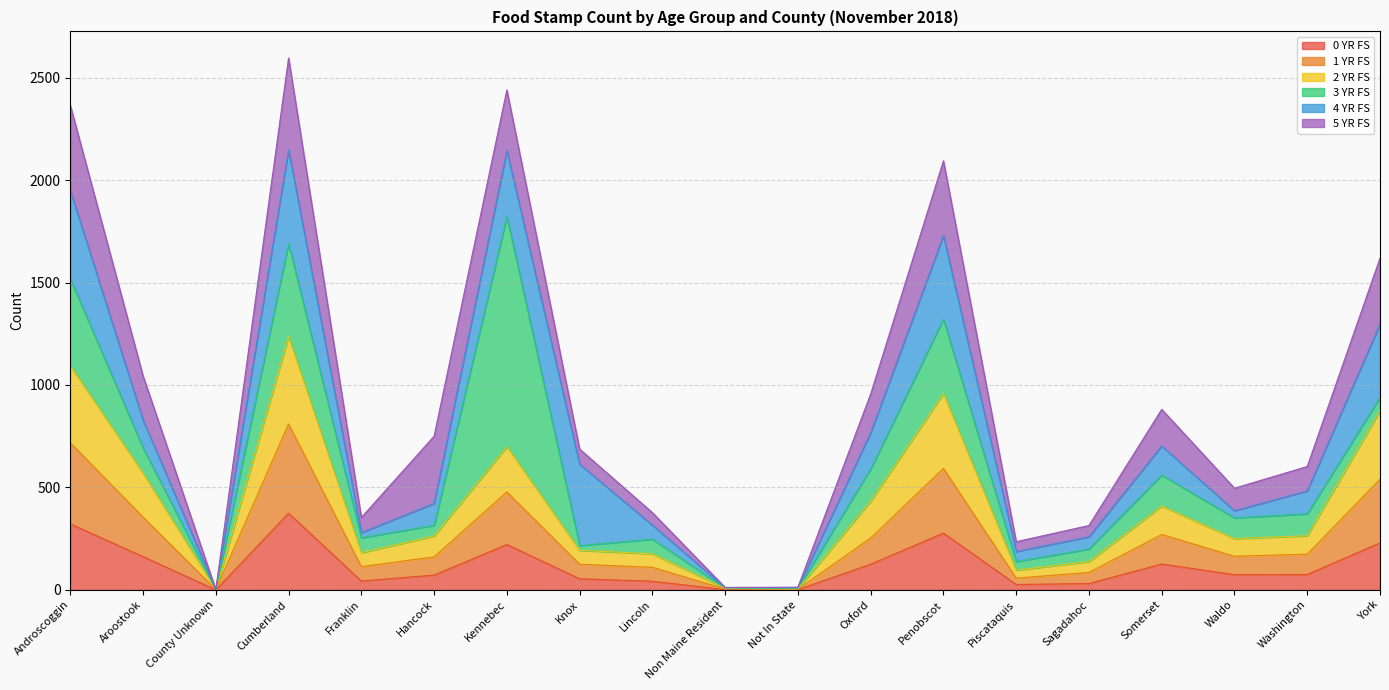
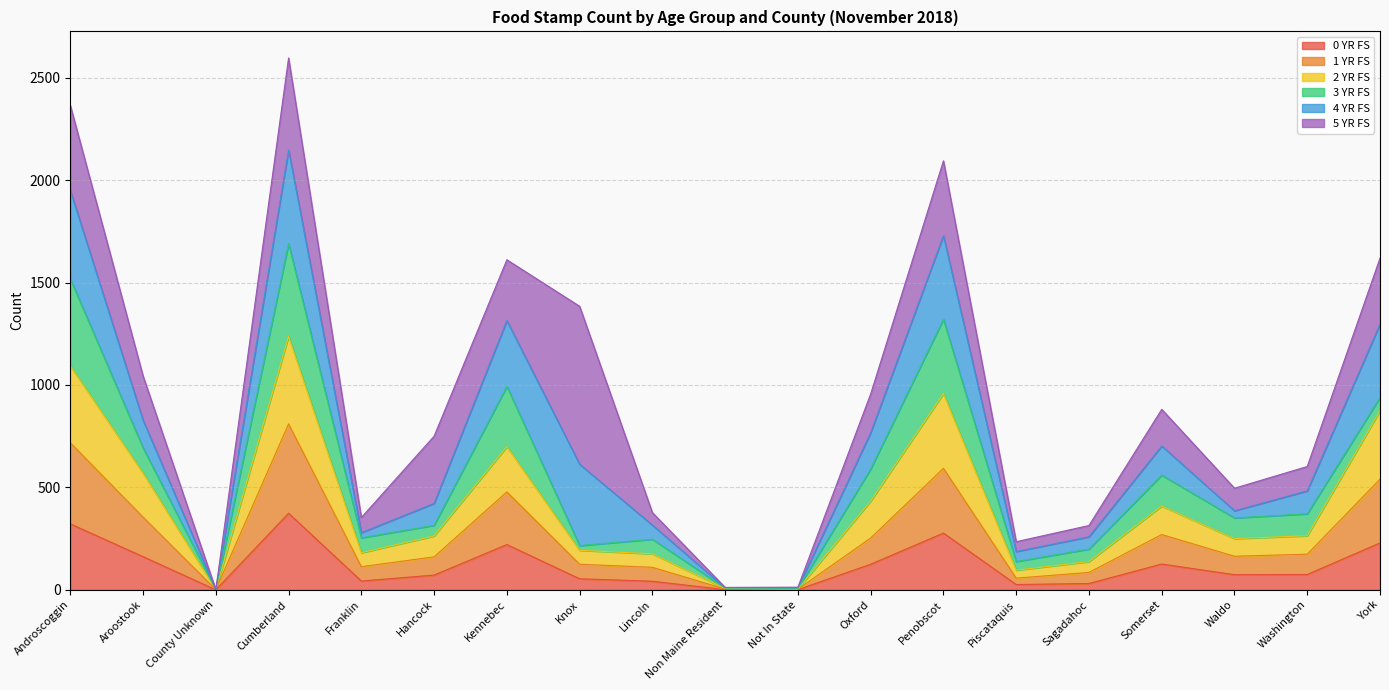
3 YR FS, Kennebec: 1120 -> 290
5 YR FS, Knox: 70 -> 770
